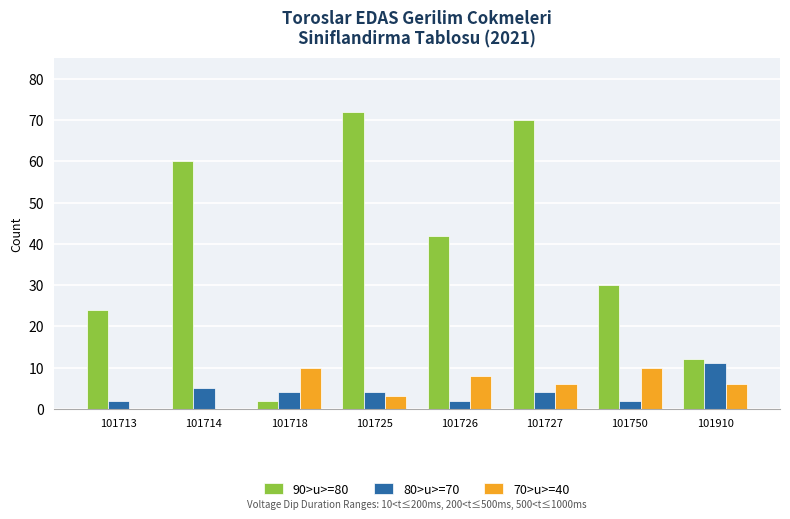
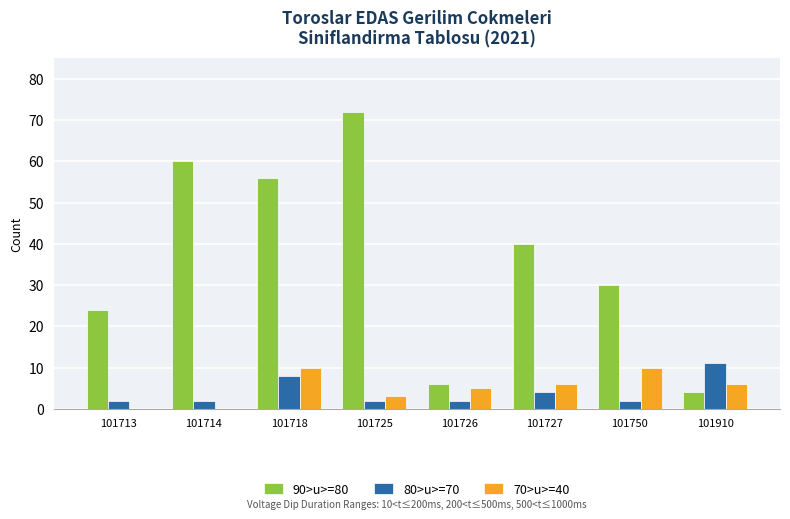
80>u>=70, 101714: 5 -> 2
90>u>=80, 101718: 2 -> 56
80>u>=70, 101718: 4 -> 8
80>u>=70, 101725: 4 -> 2
90>u>=80, 101726: 42 -> 6
70>u>=40, 101726: 8 -> 5
90>u>=80, 101727: 70 -> 40
90>u>=80, 101910: 12 -> 4
